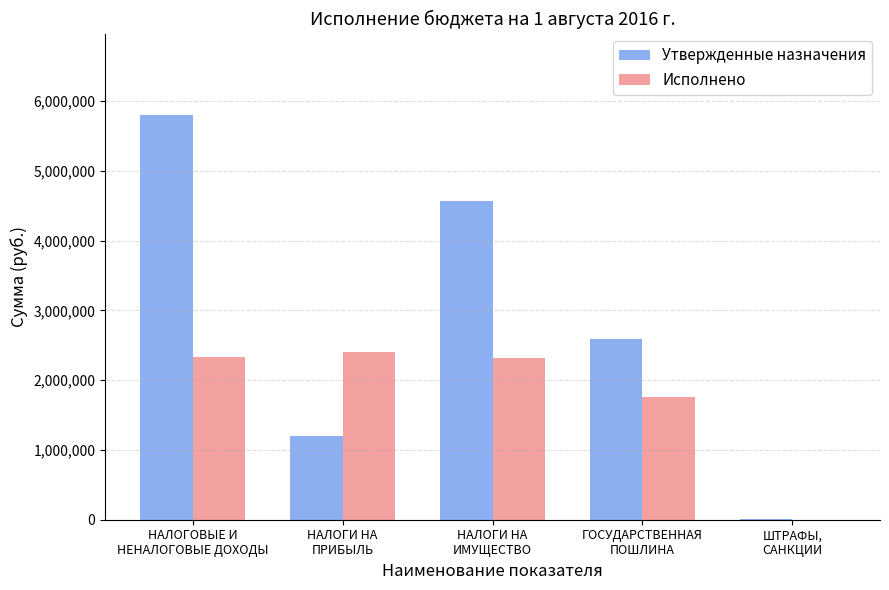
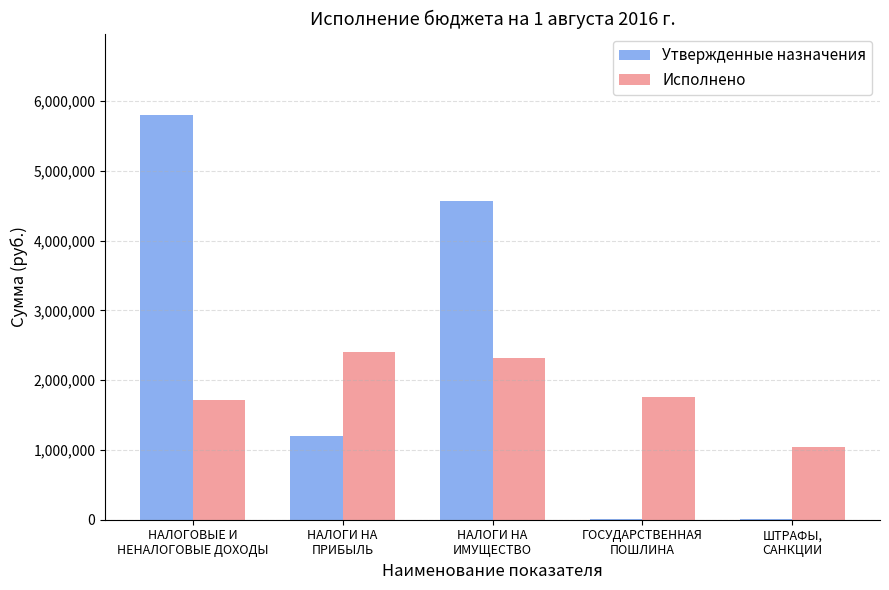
Исполнено, НАЛОГОВЫЕ И НЕНАЛОГОВЫЕ ДОХОДЫ: 2,300,000 -> 1,700,000
Утвержденные назначения, ГОСУДАРСТВЕННАЯ ПОШЛИНА: 2,600,000 -> 0
Исполнено, ШТРАФЫ, САНКЦИИ: 0 -> 1,000,000
